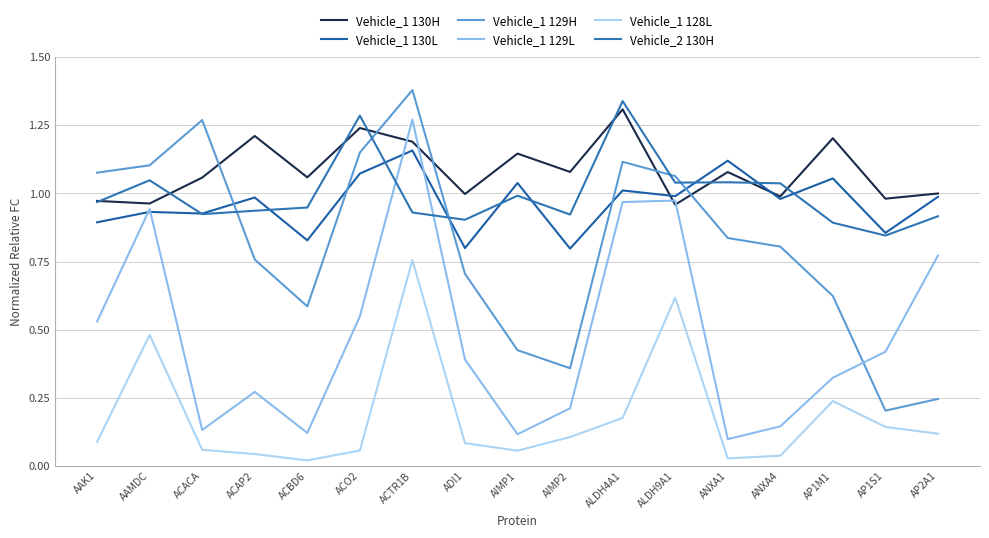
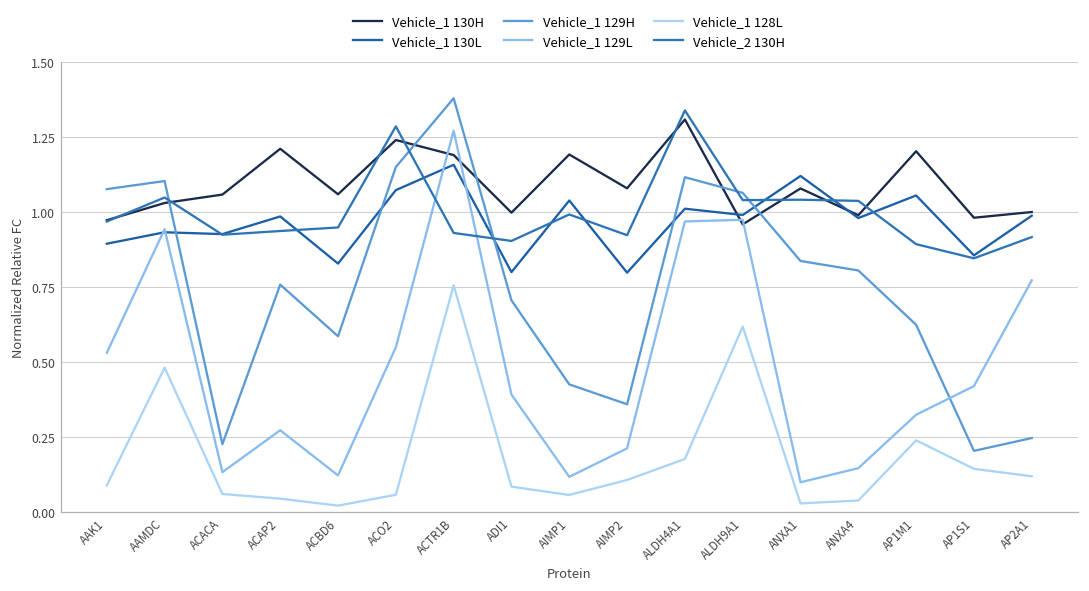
Vehicle_1 130H, AAMDC: 0.96 -> 1.03
Vehicle_1 129H, ACACA: 1.27 -> 0.23
Vehicle_1 130H, AIMP1: 1.15 -> 1.19
